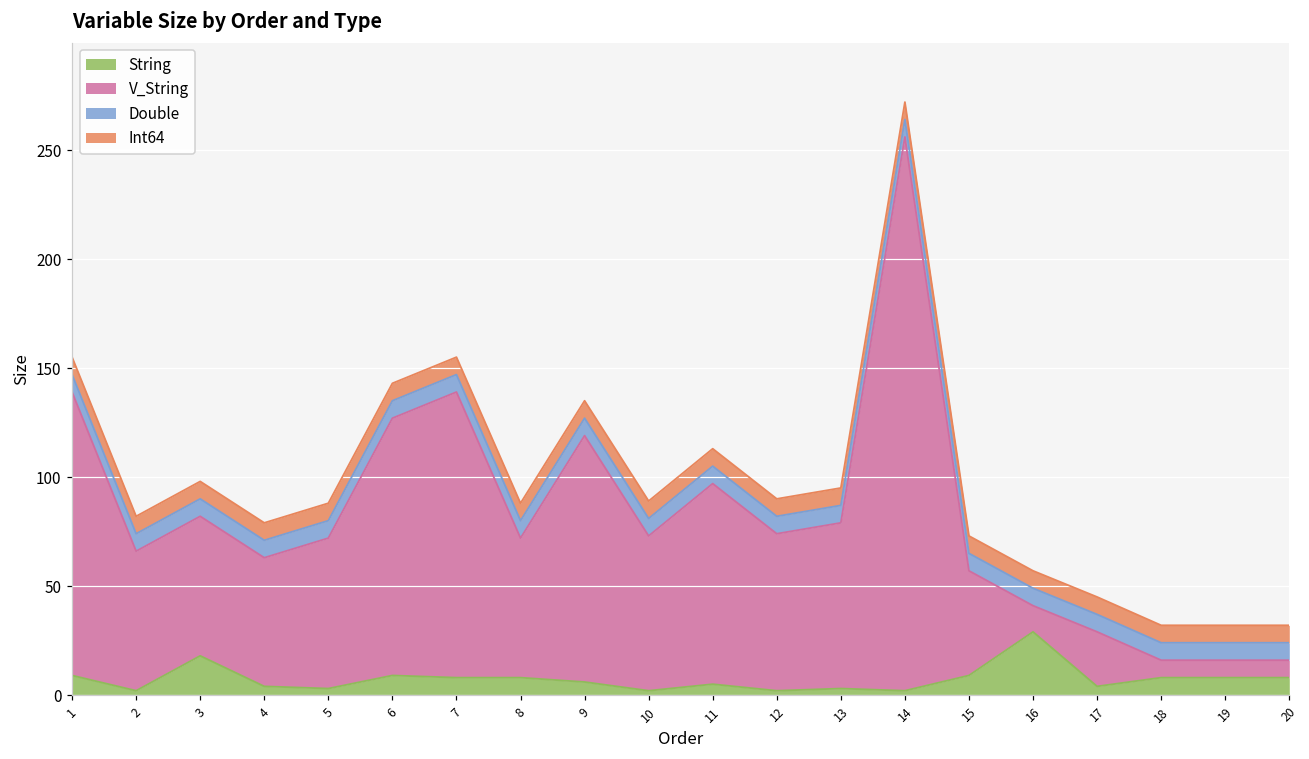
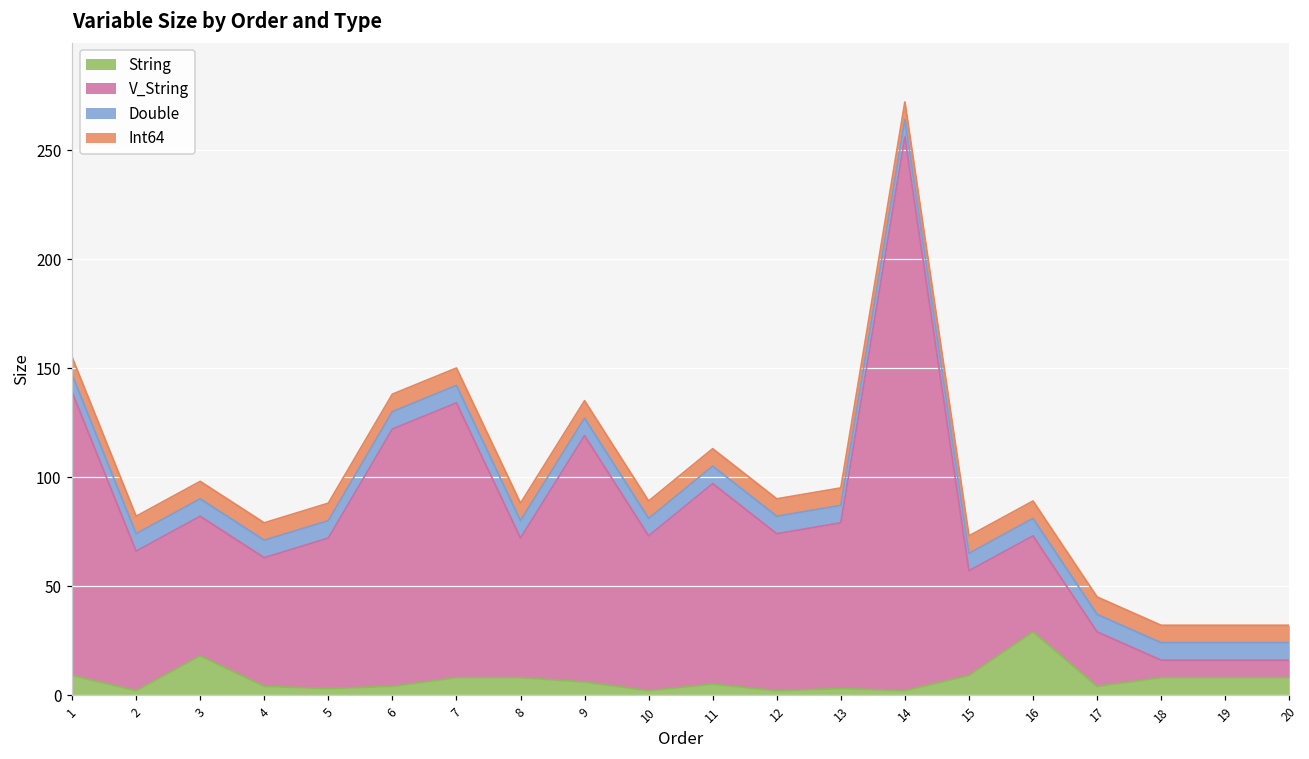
String, 6: 9 -> 4
V_String, 7: 131 -> 126
V_String, 16: 12 -> 44
